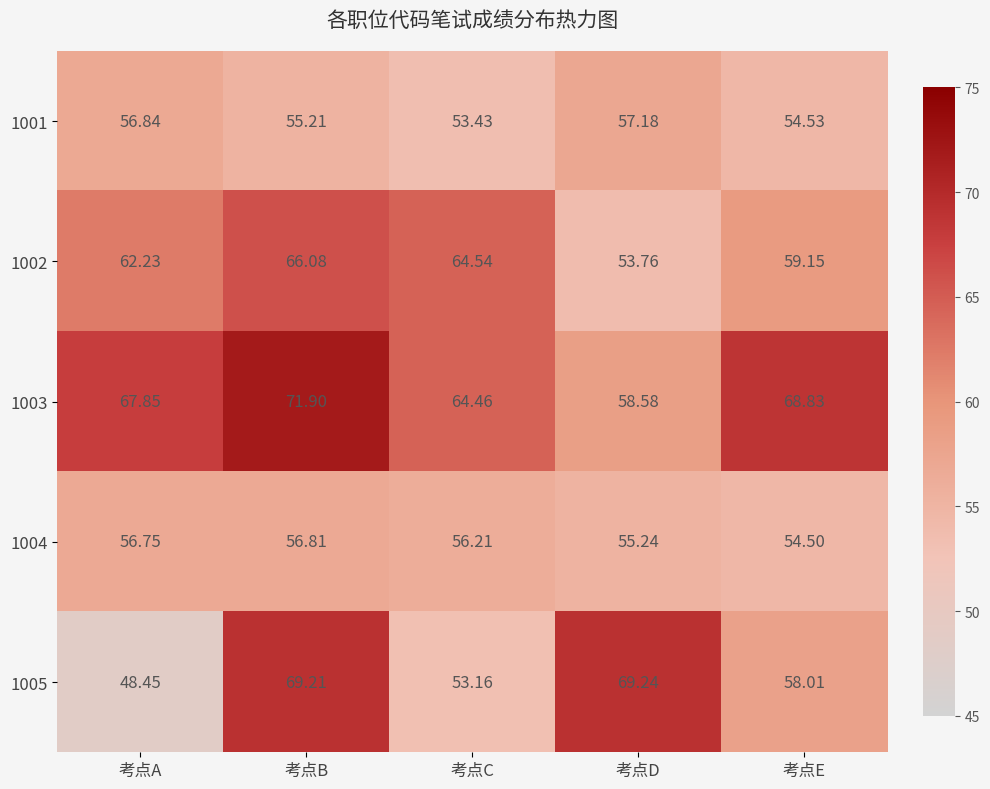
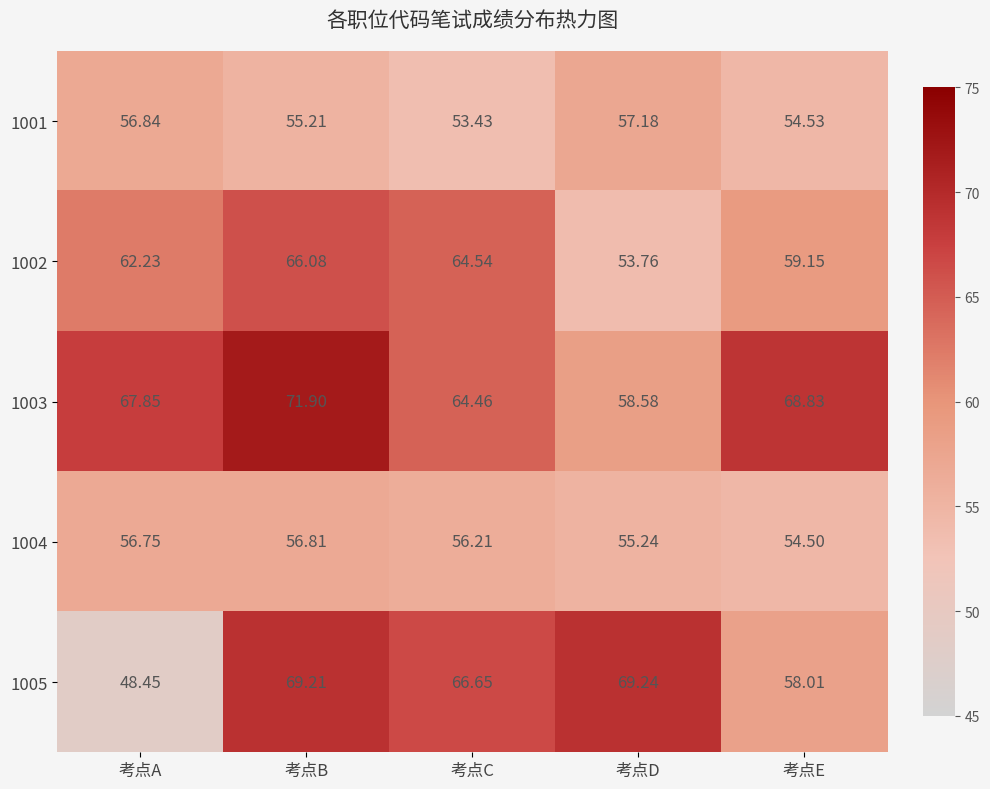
1005, 考点C: 53.16 -> 66.65
